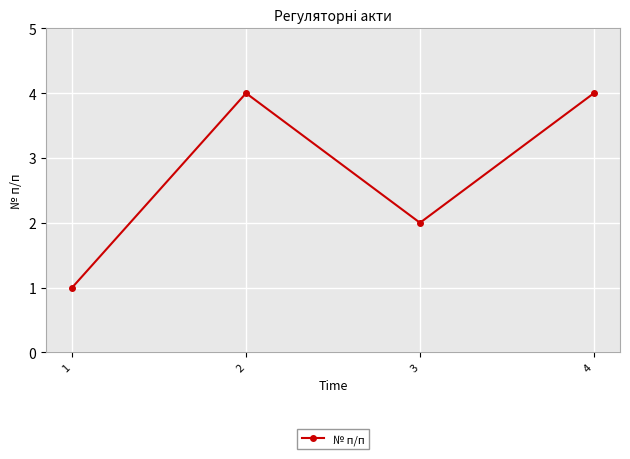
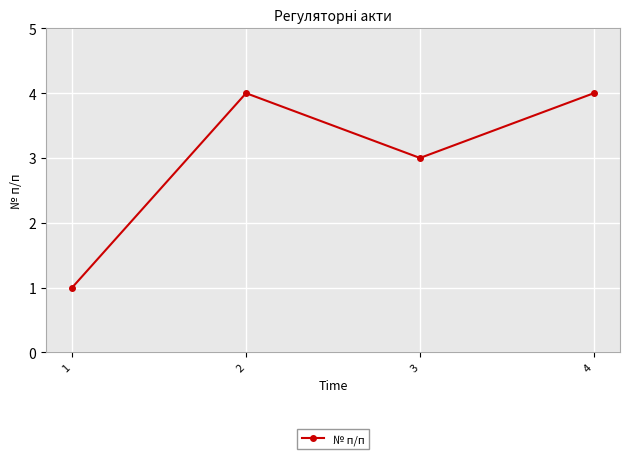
3: 2 -> 3
